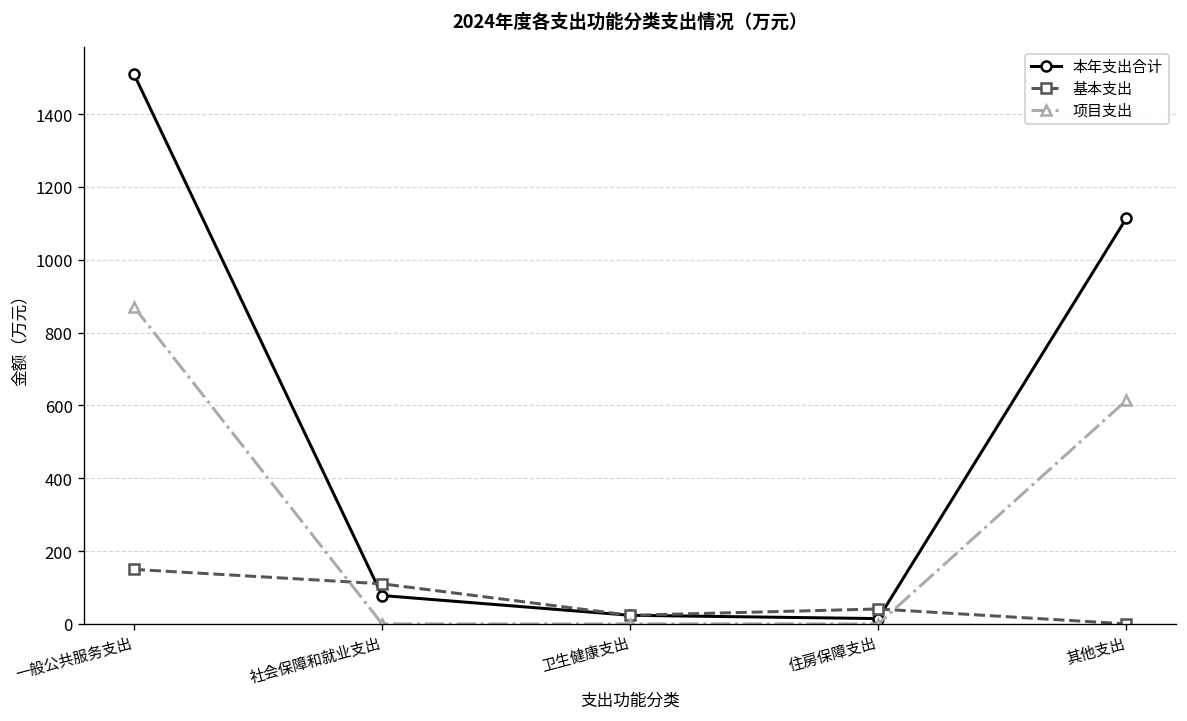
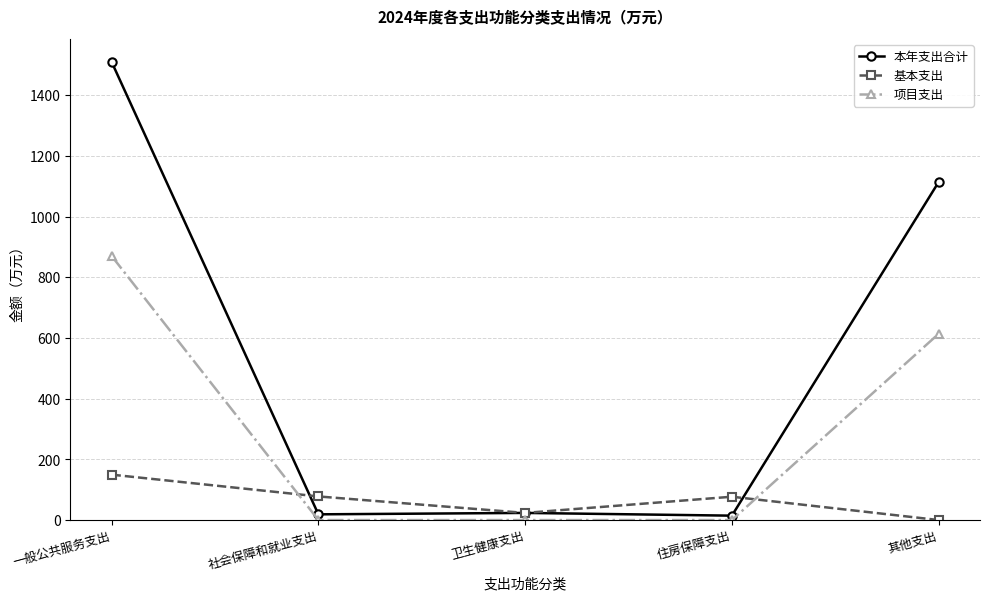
本年支出合计, 社会保障和就业支出: 80 -> 20
基本支出, 社会保障和就业支出: 110 -> 80
基本支出, 住房保障支出: 40 -> 80
